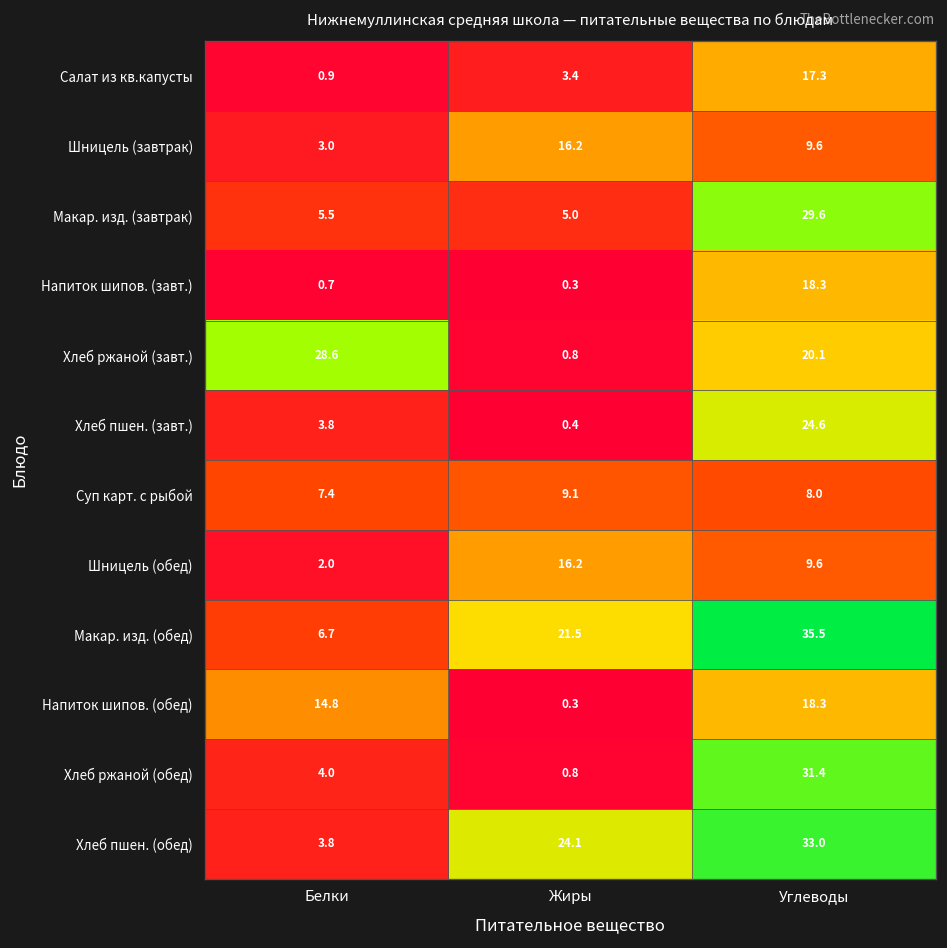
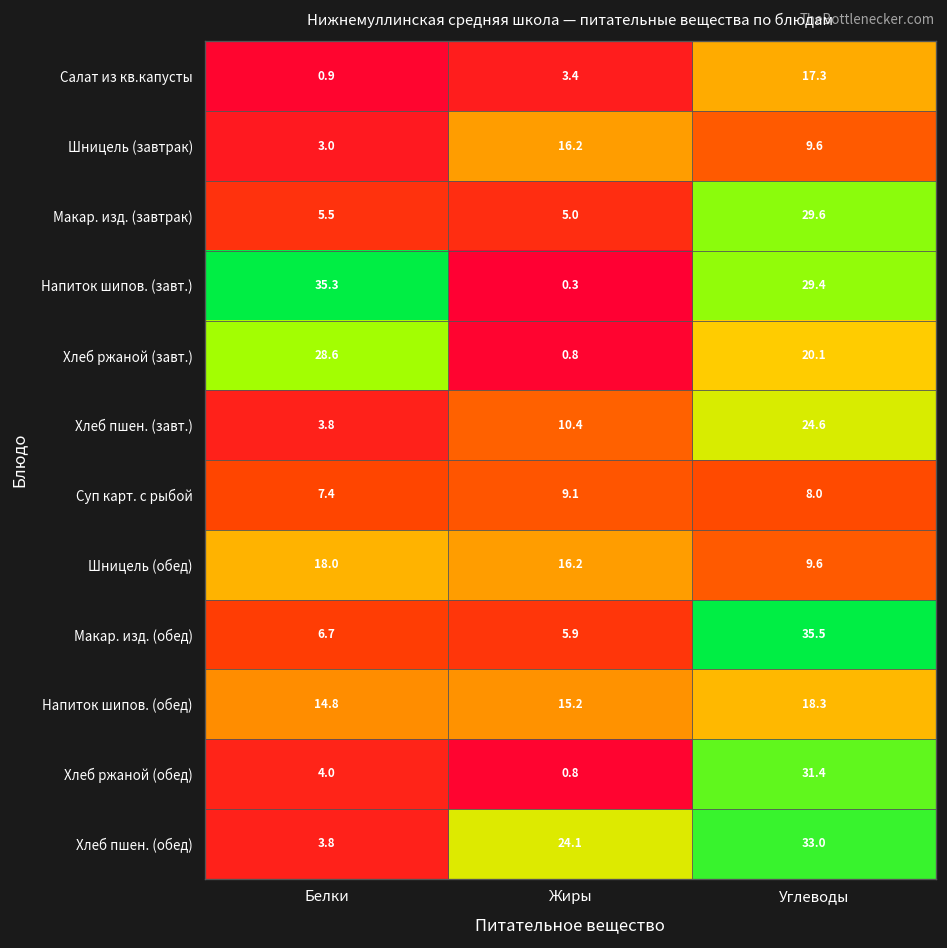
Напиток шипов. (завт.), Белки: 0.7 -> 35.3
Напиток шипов. (завт.), Углеводы: 18.3 -> 29.4
Хлеб пшен. (завт.), Жиры: 0.4 -> 10.4
Шницель (обед), Белки: 2.0 -> 18.0
Макар. изд. (обед), Жиры: 21.5 -> 5.9
Напиток шипов. (обед), Жиры: 0.3 -> 15.2
